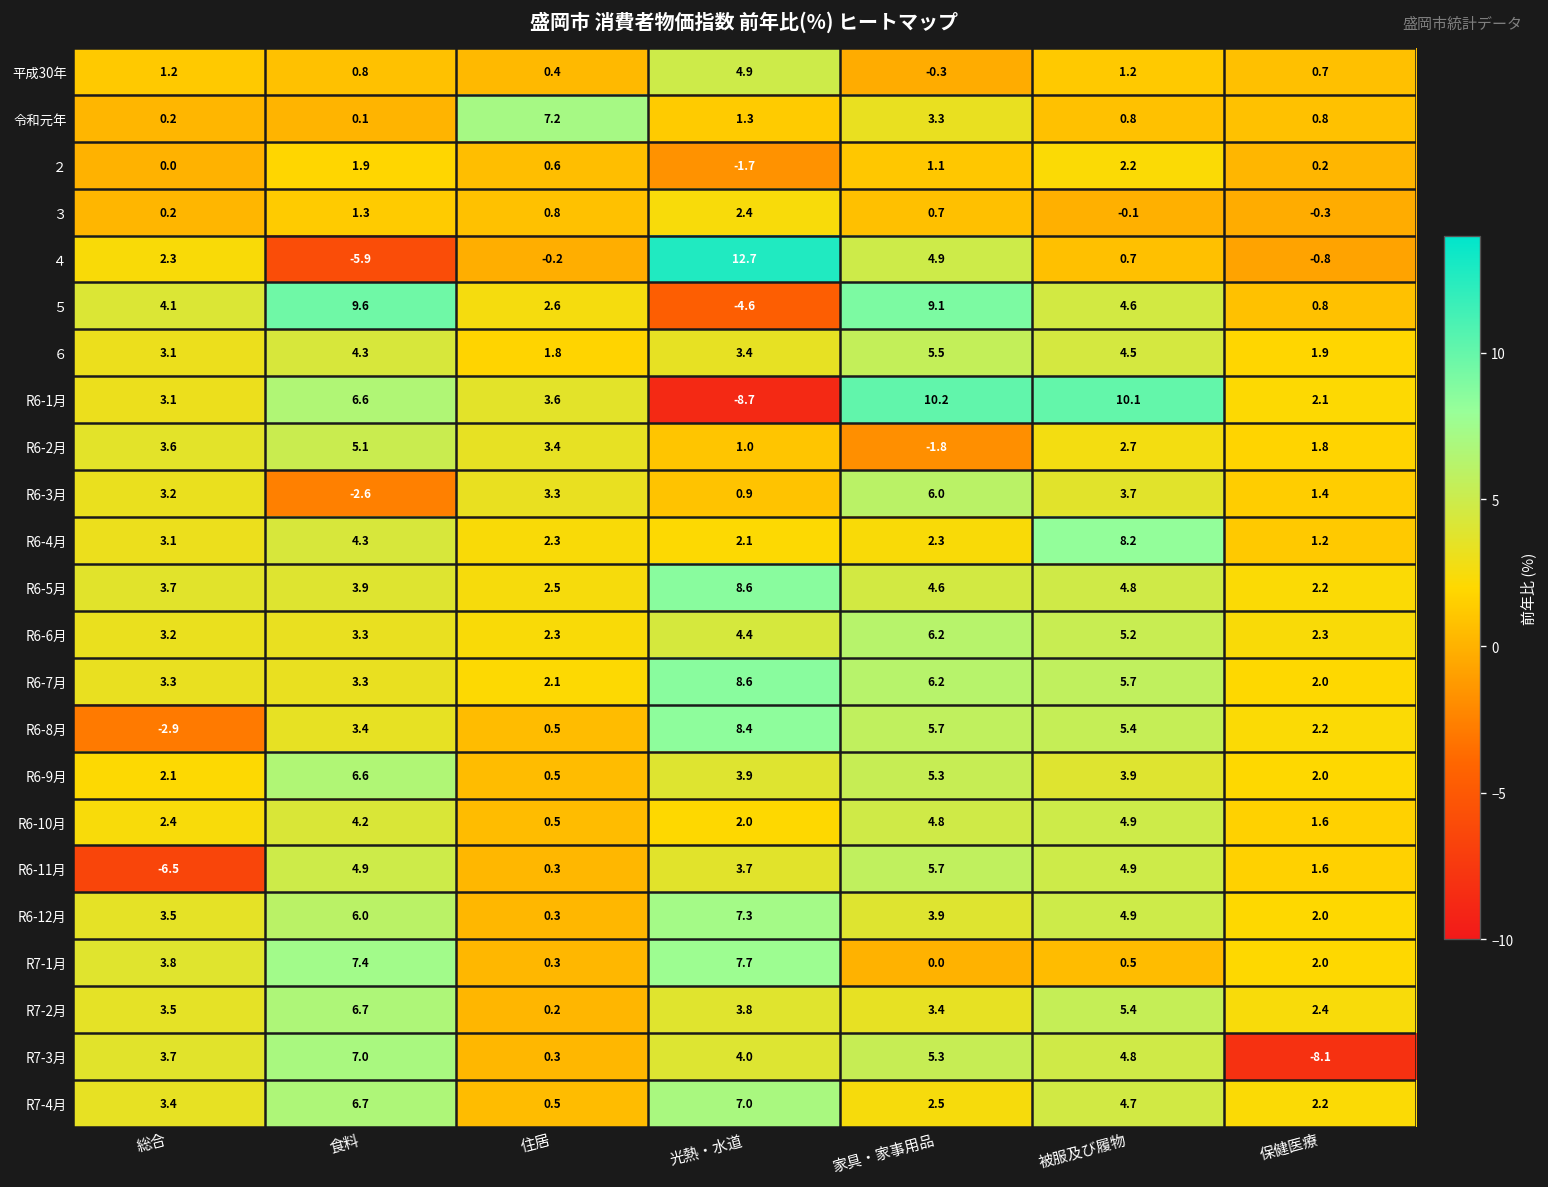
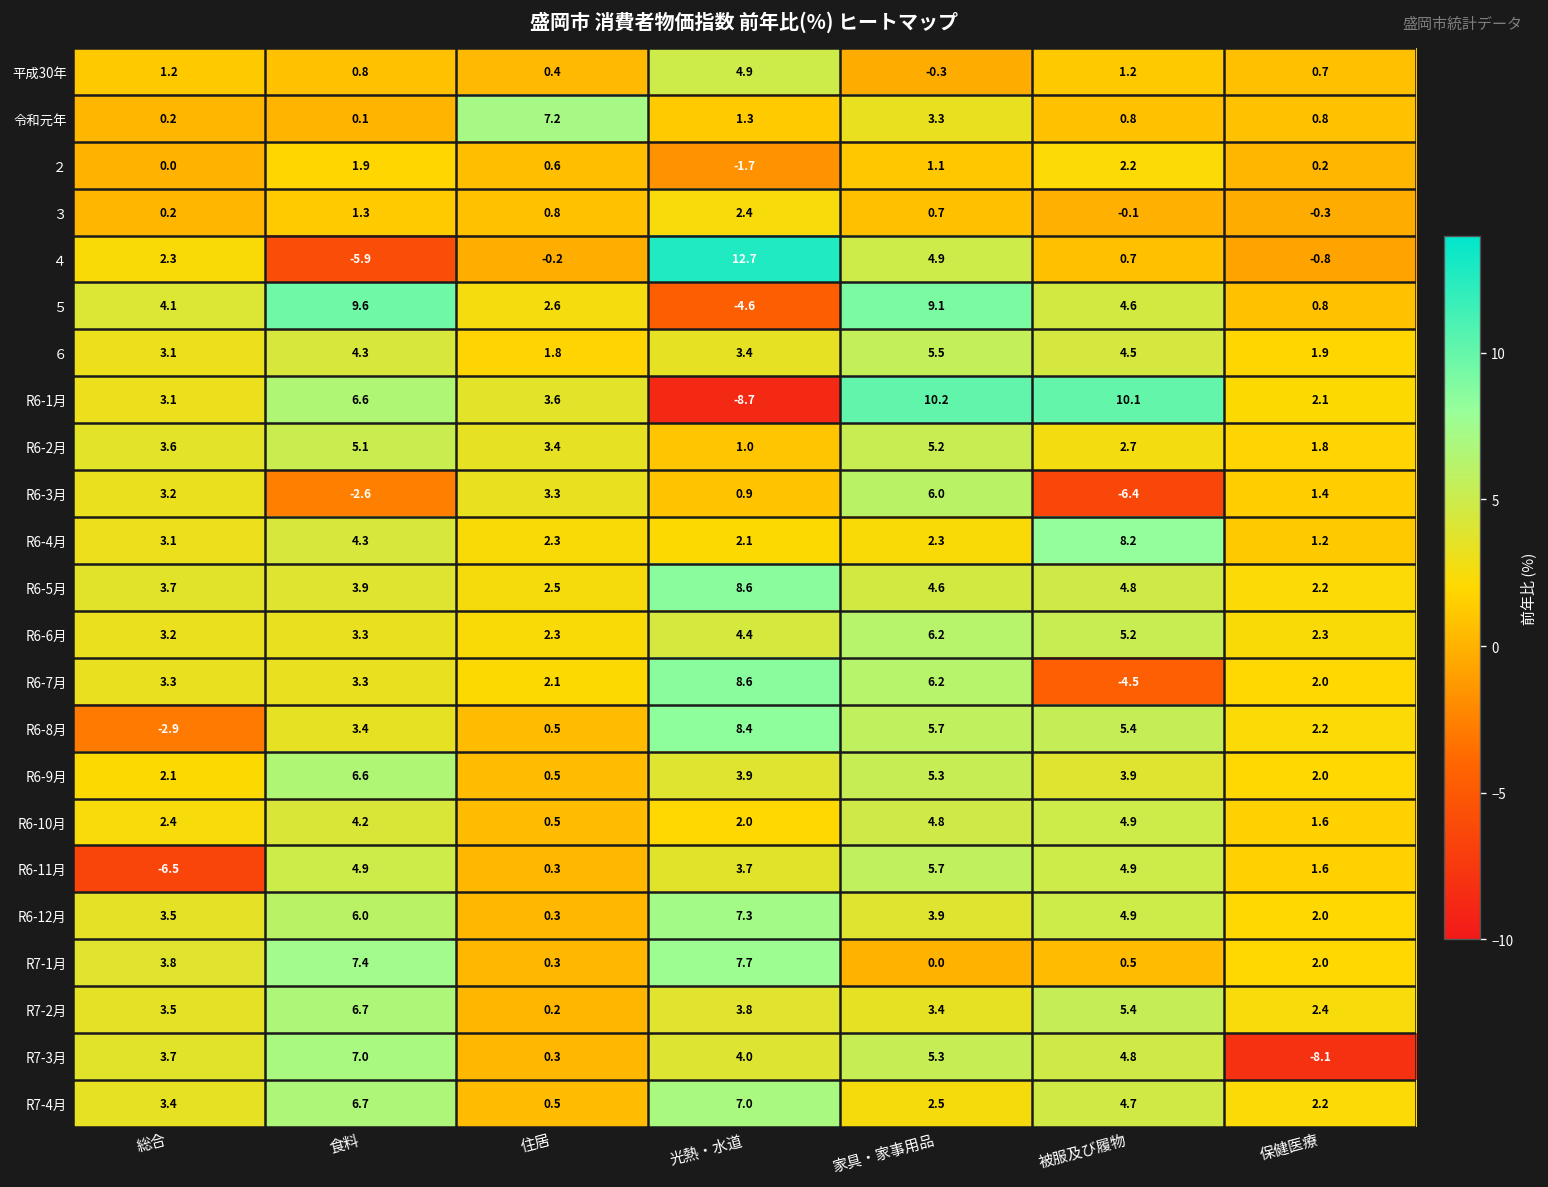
R6-2月, 家具・家事用品: -1.8 -> 5.2
R6-3月, 被服及び履物: 3.7 -> -6.4
R6-7月, 被服及び履物: 5.7 -> -4.5
